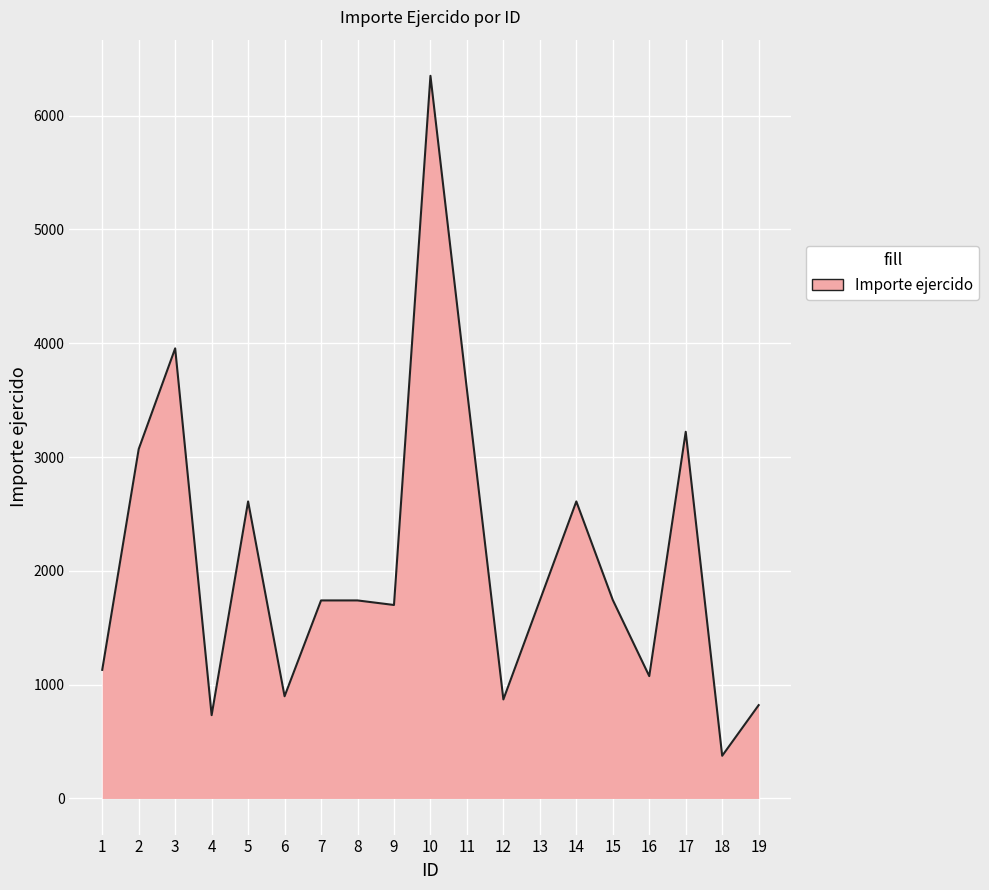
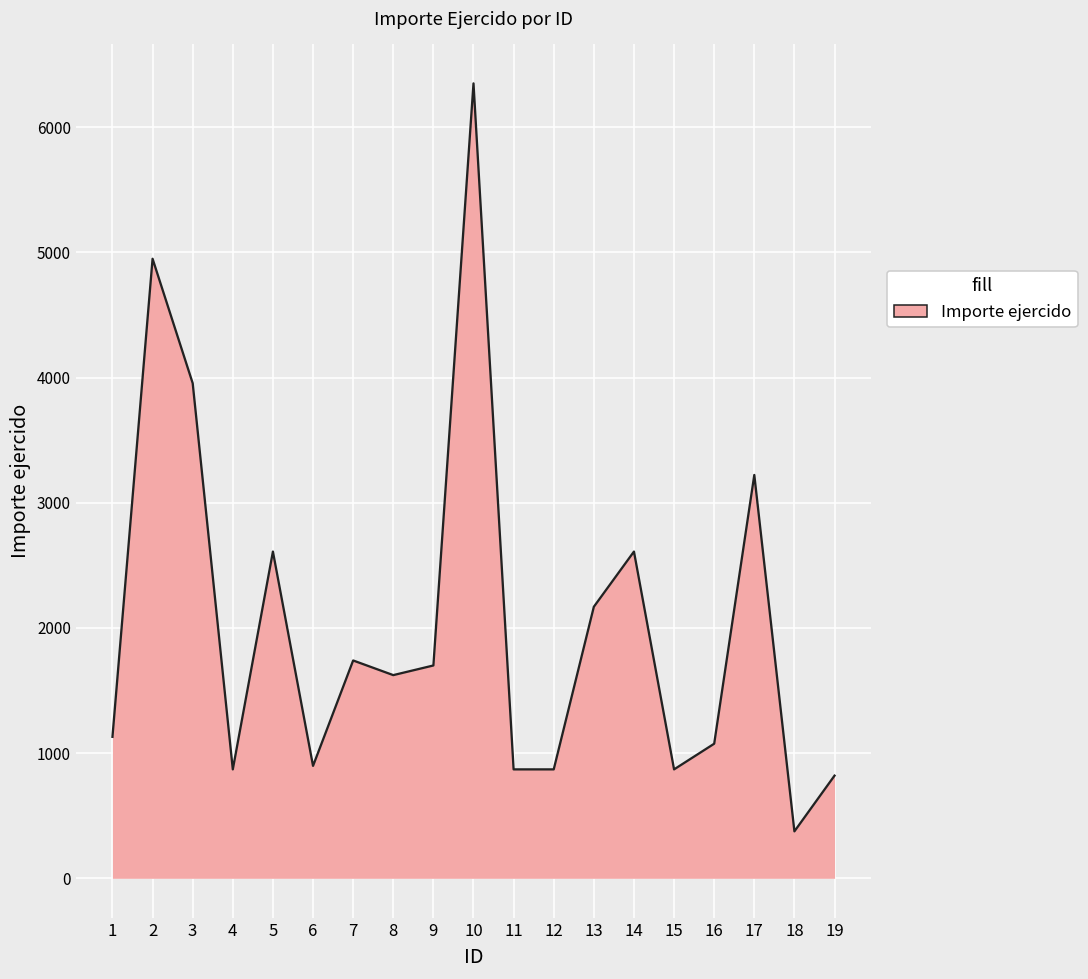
2: 3070 -> 4950
4: 730 -> 870
8: 1740 -> 1620
11: 3590 -> 870
13: 1740 -> 2170
15: 1740 -> 870
